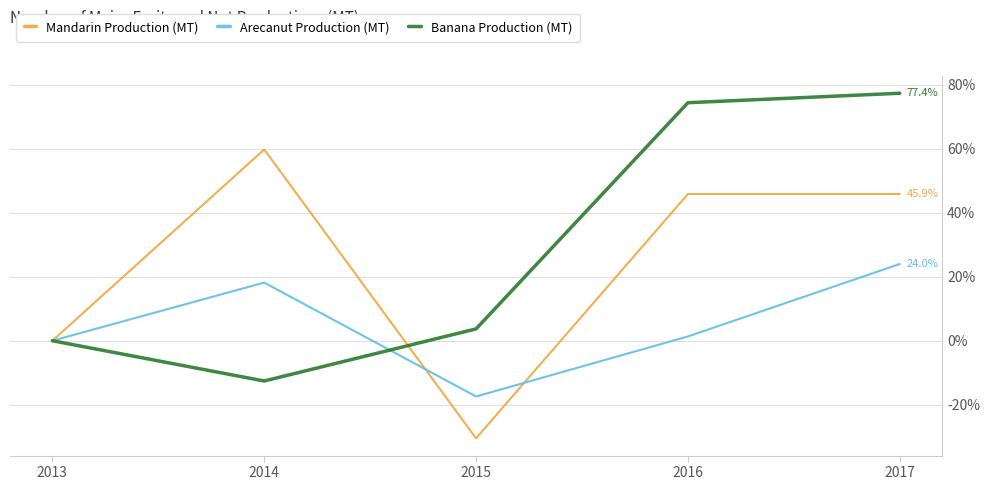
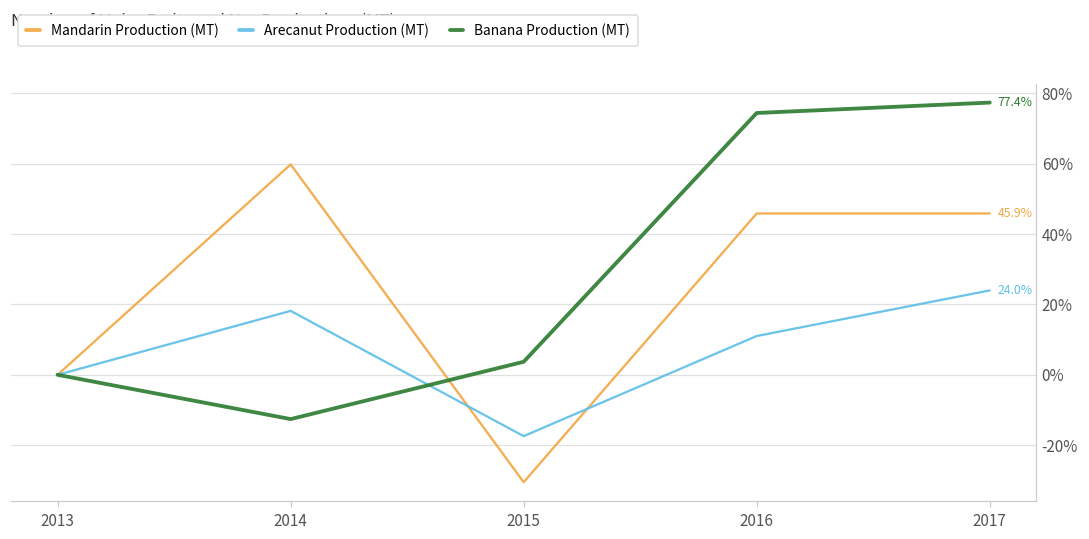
Arecanut Production (MT), 2016: 1% -> 11%
